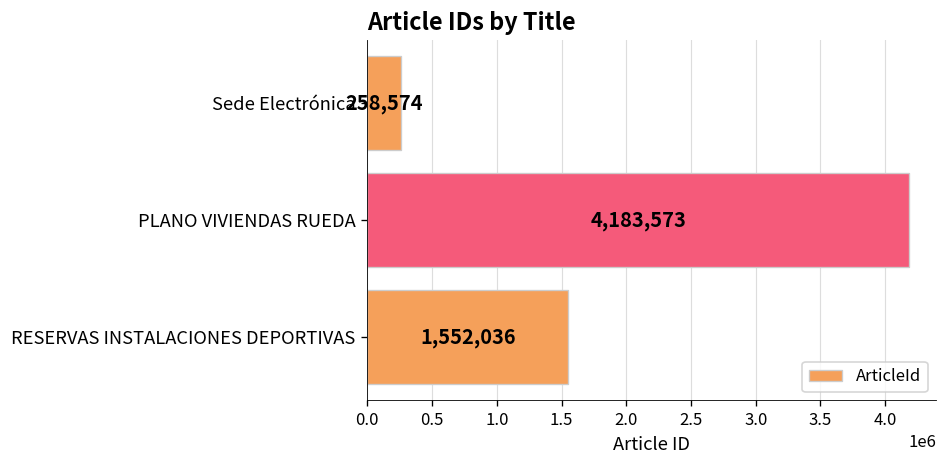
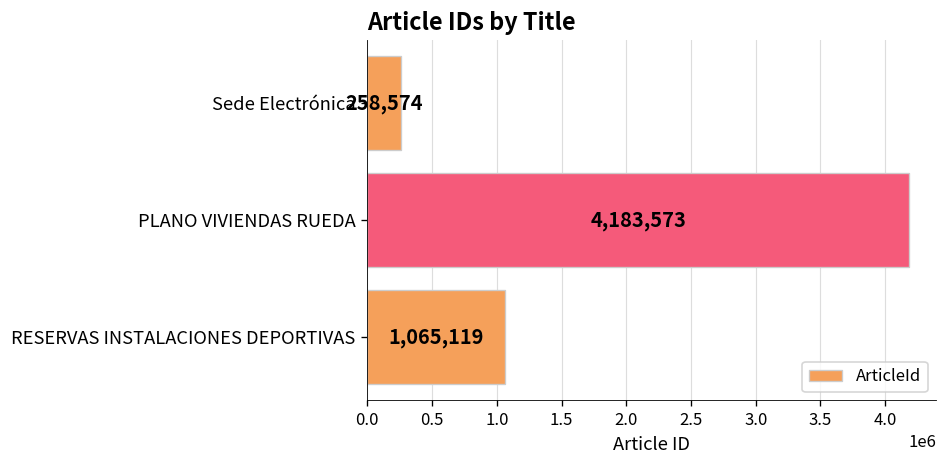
RESERVAS INSTALACIONES DEPORTIVAS: 1,552,036 -> 1,065,119
